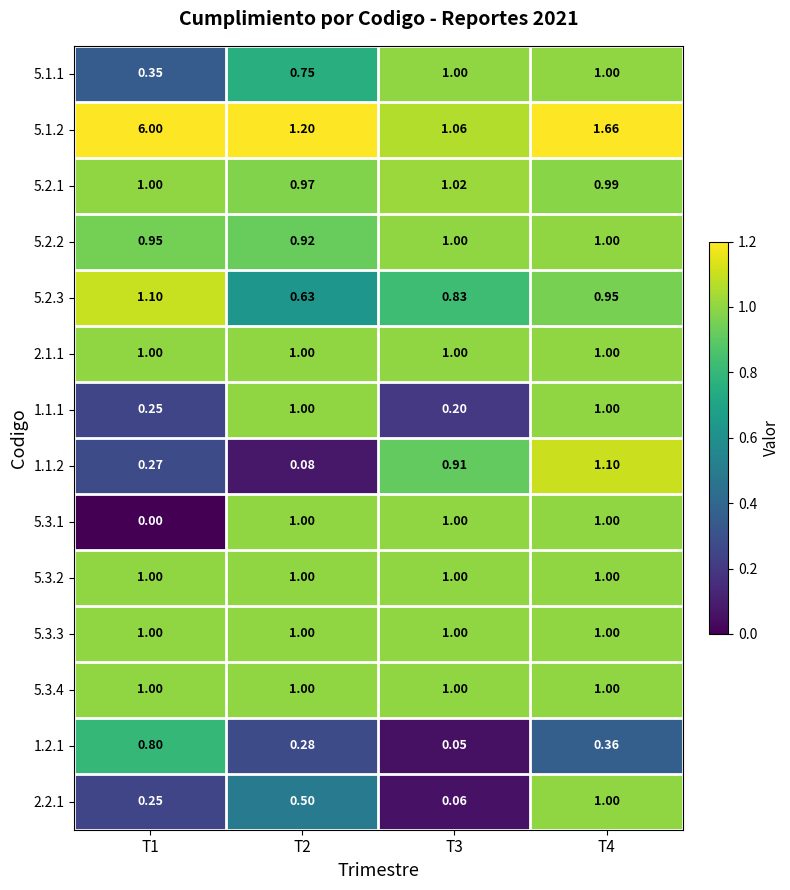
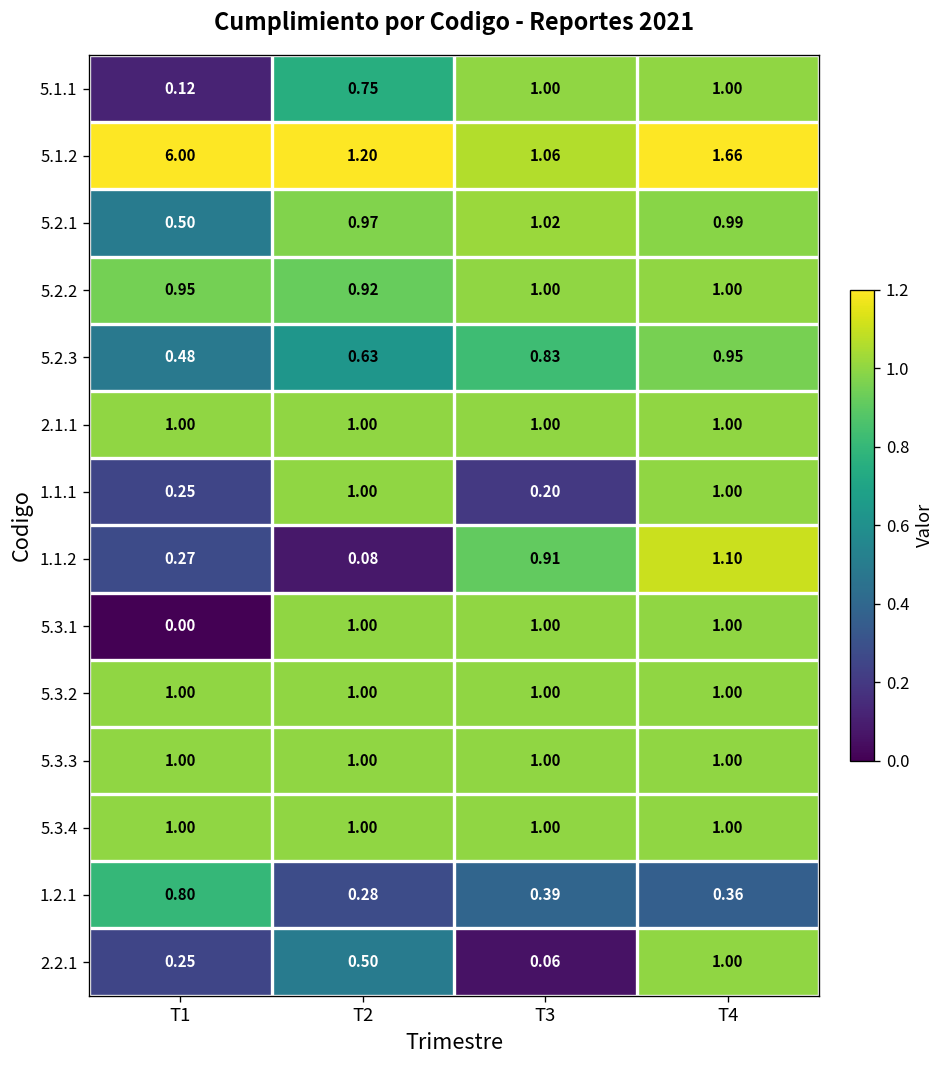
5.1.1, T1: 0.35 -> 0.12
5.2.1, T1: 1.00 -> 0.50
5.2.3, T1: 1.10 -> 0.48
1.2.1, T3: 0.05 -> 0.39
